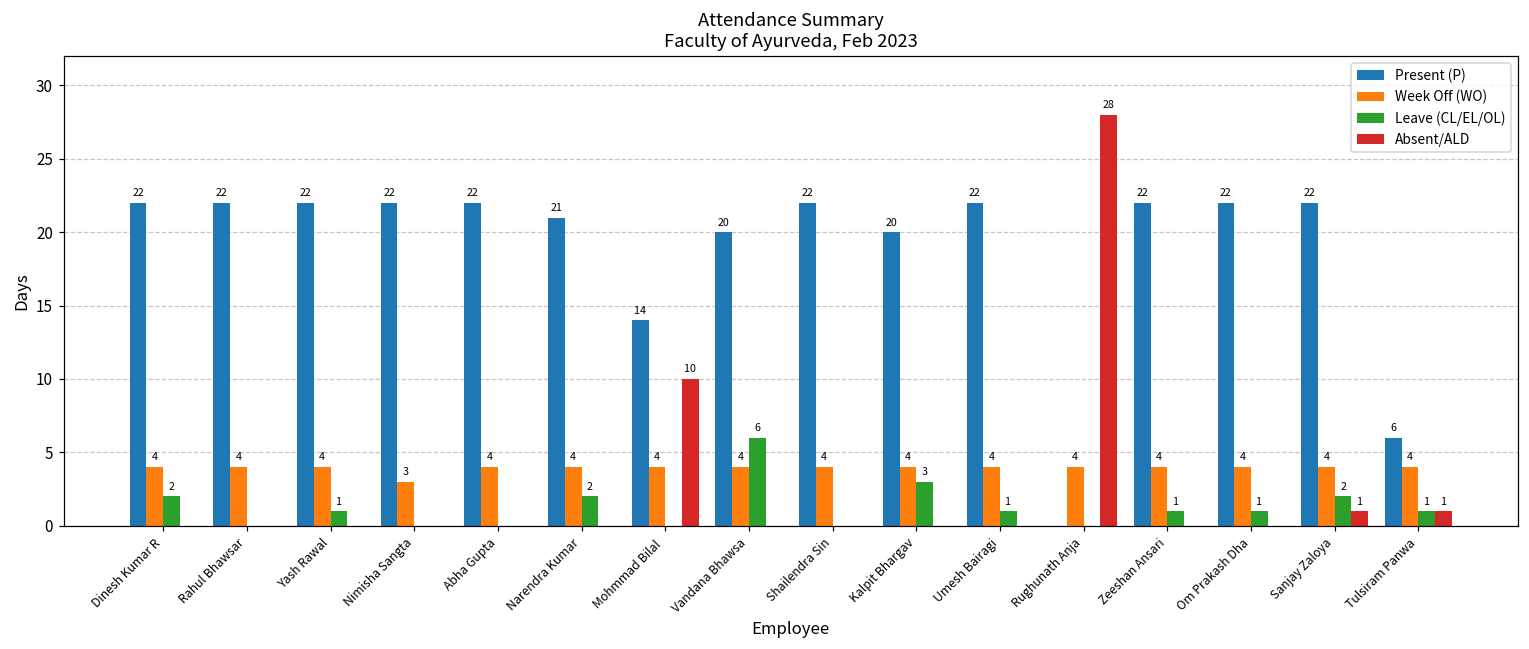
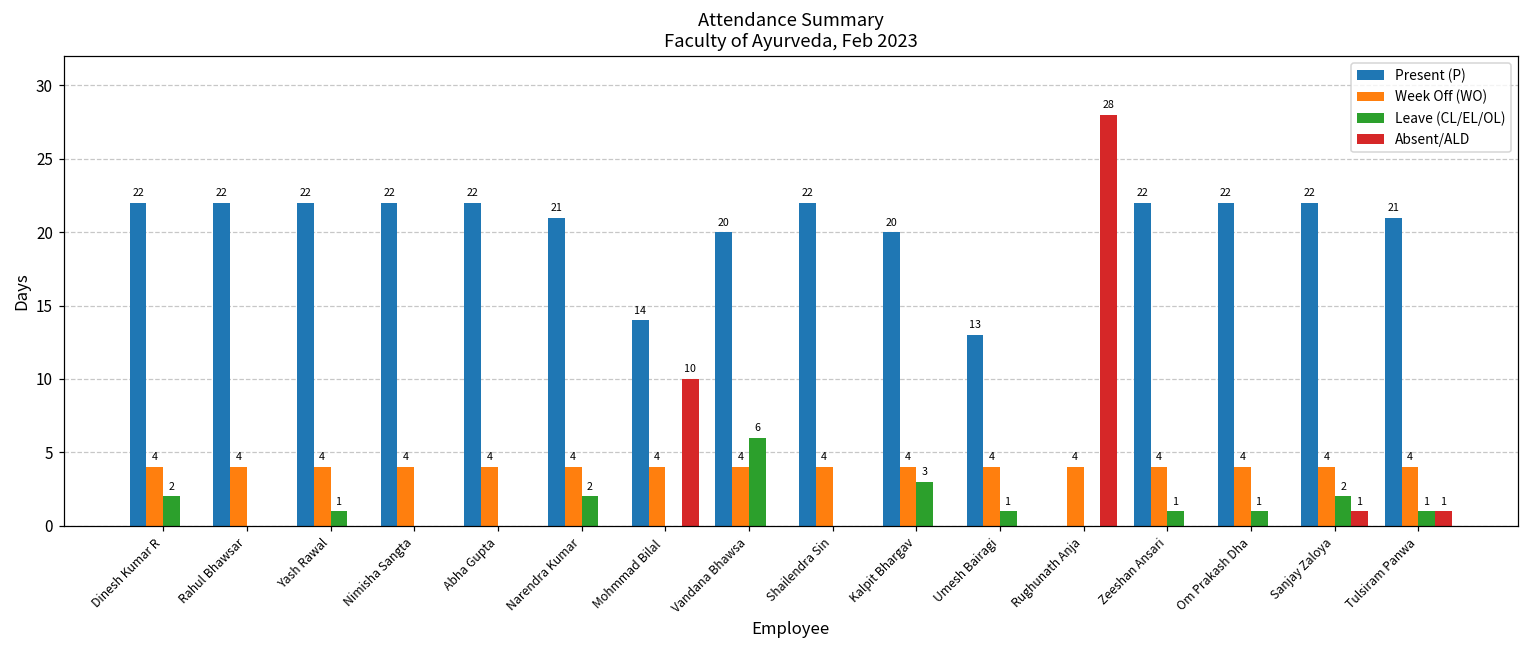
Week Off (WO), Nimisha Sangta: 3 -> 4
Present (P), Umesh Bairagi: 22 -> 13
Present (P), Tulsiram Panwa: 6 -> 21
